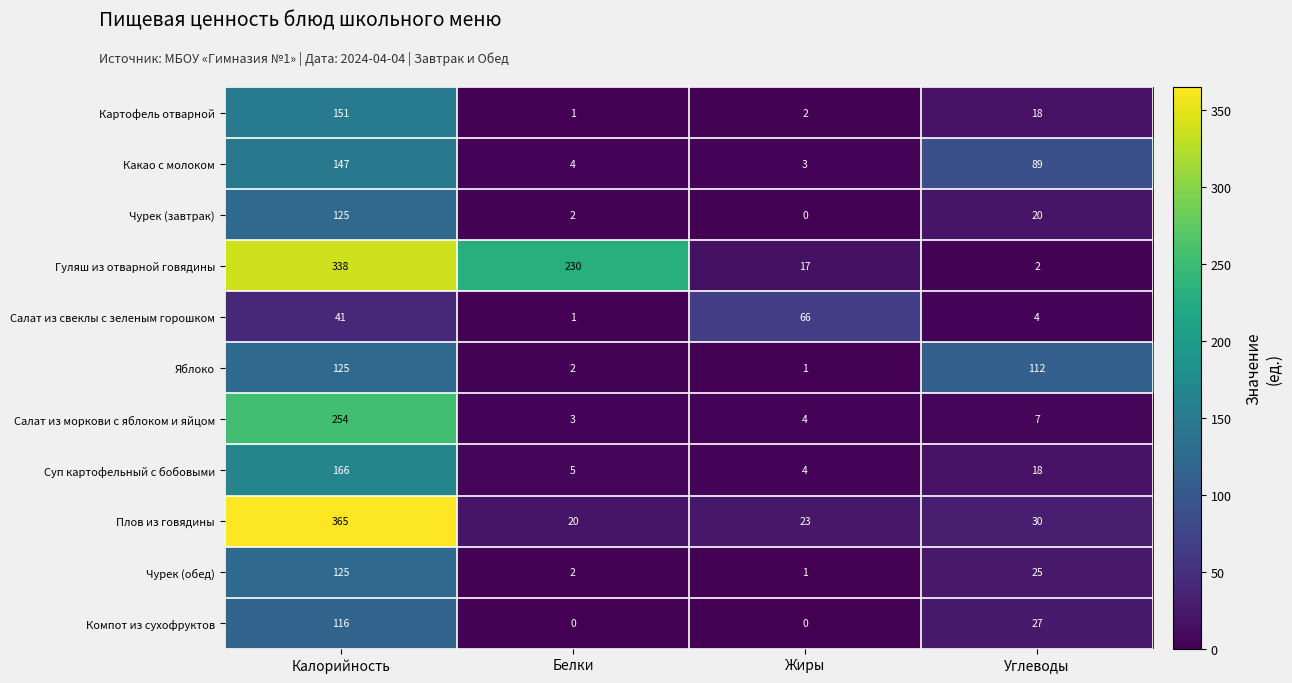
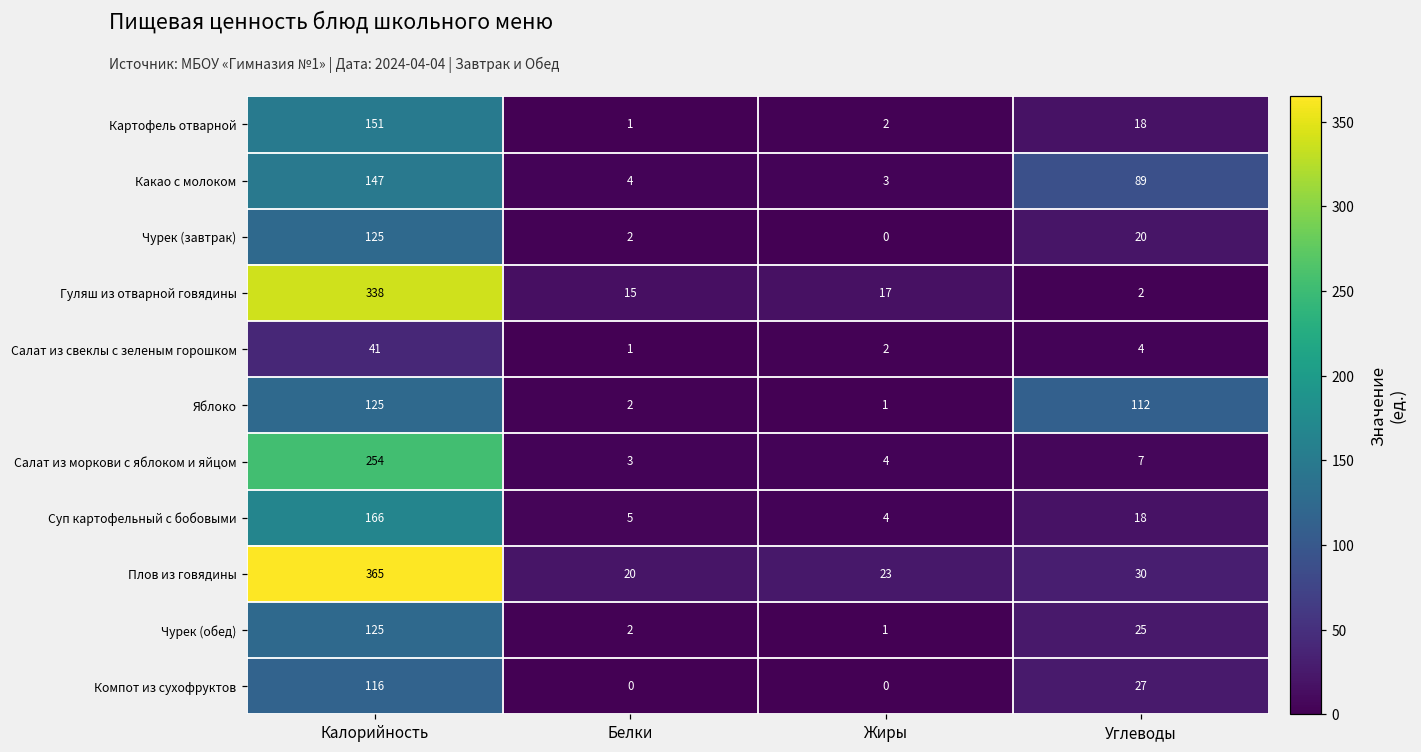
Гуляш из отварной говядины, Белки: 230 -> 15
Салат из свеклы с зеленым горошком, Жиры: 66 -> 2
